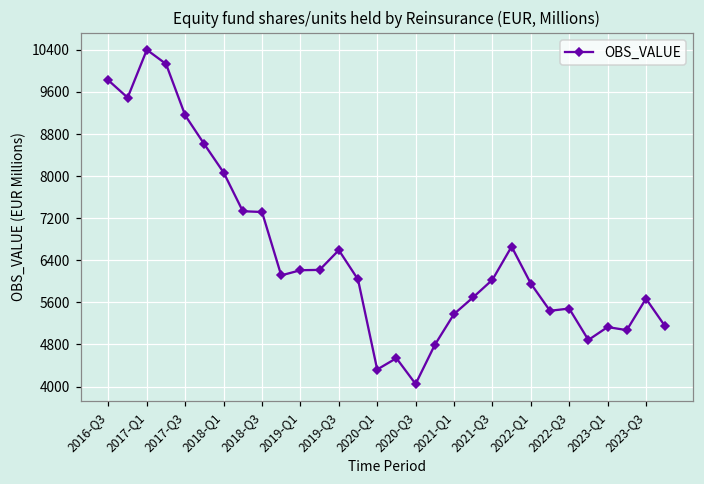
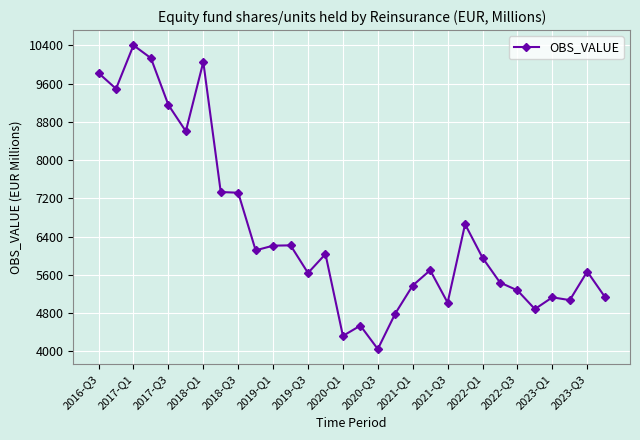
2018-Q1: 8100 -> 10100
2019-Q3: 6600 -> 5600
2021-Q3: 6000 -> 5000
2022-Q3: 5500 -> 5300
